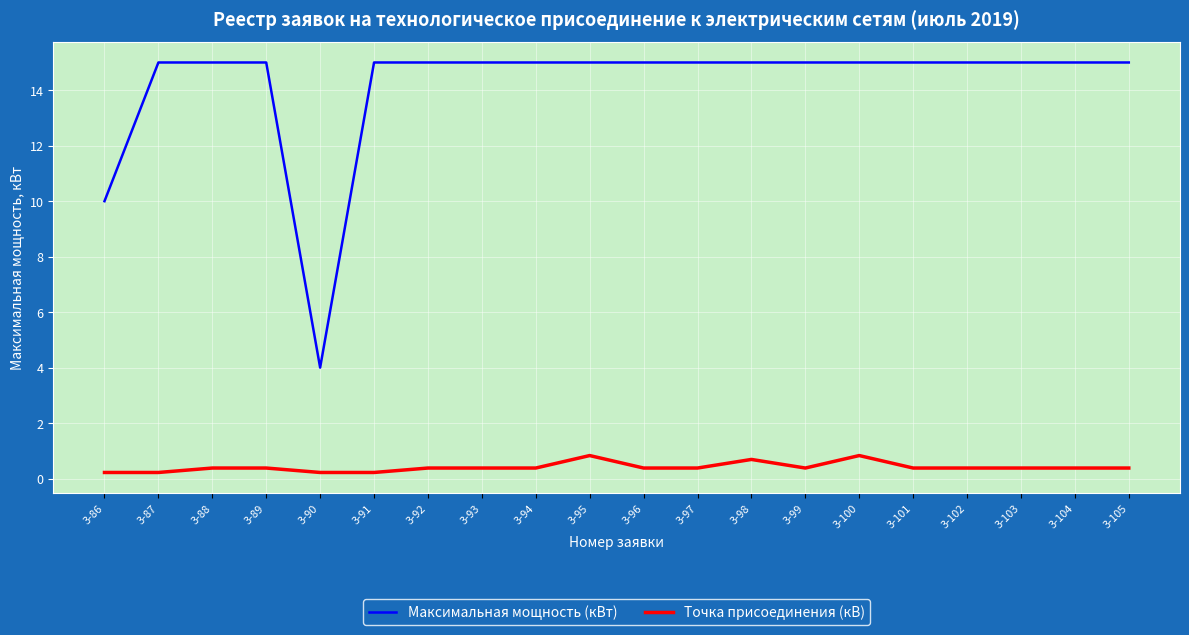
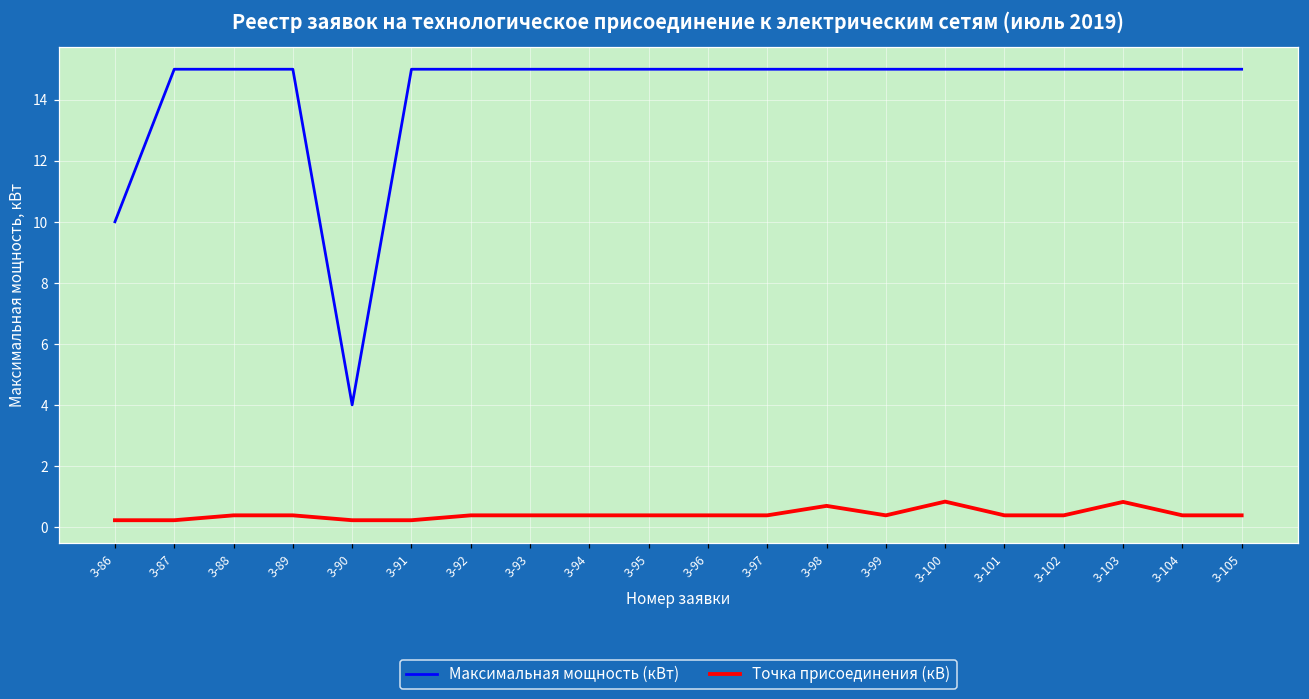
Точка присоединения (кВ), 3-95: 0.8 -> 0.4
Точка присоединения (кВ), 3-103: 0.4 -> 0.8
